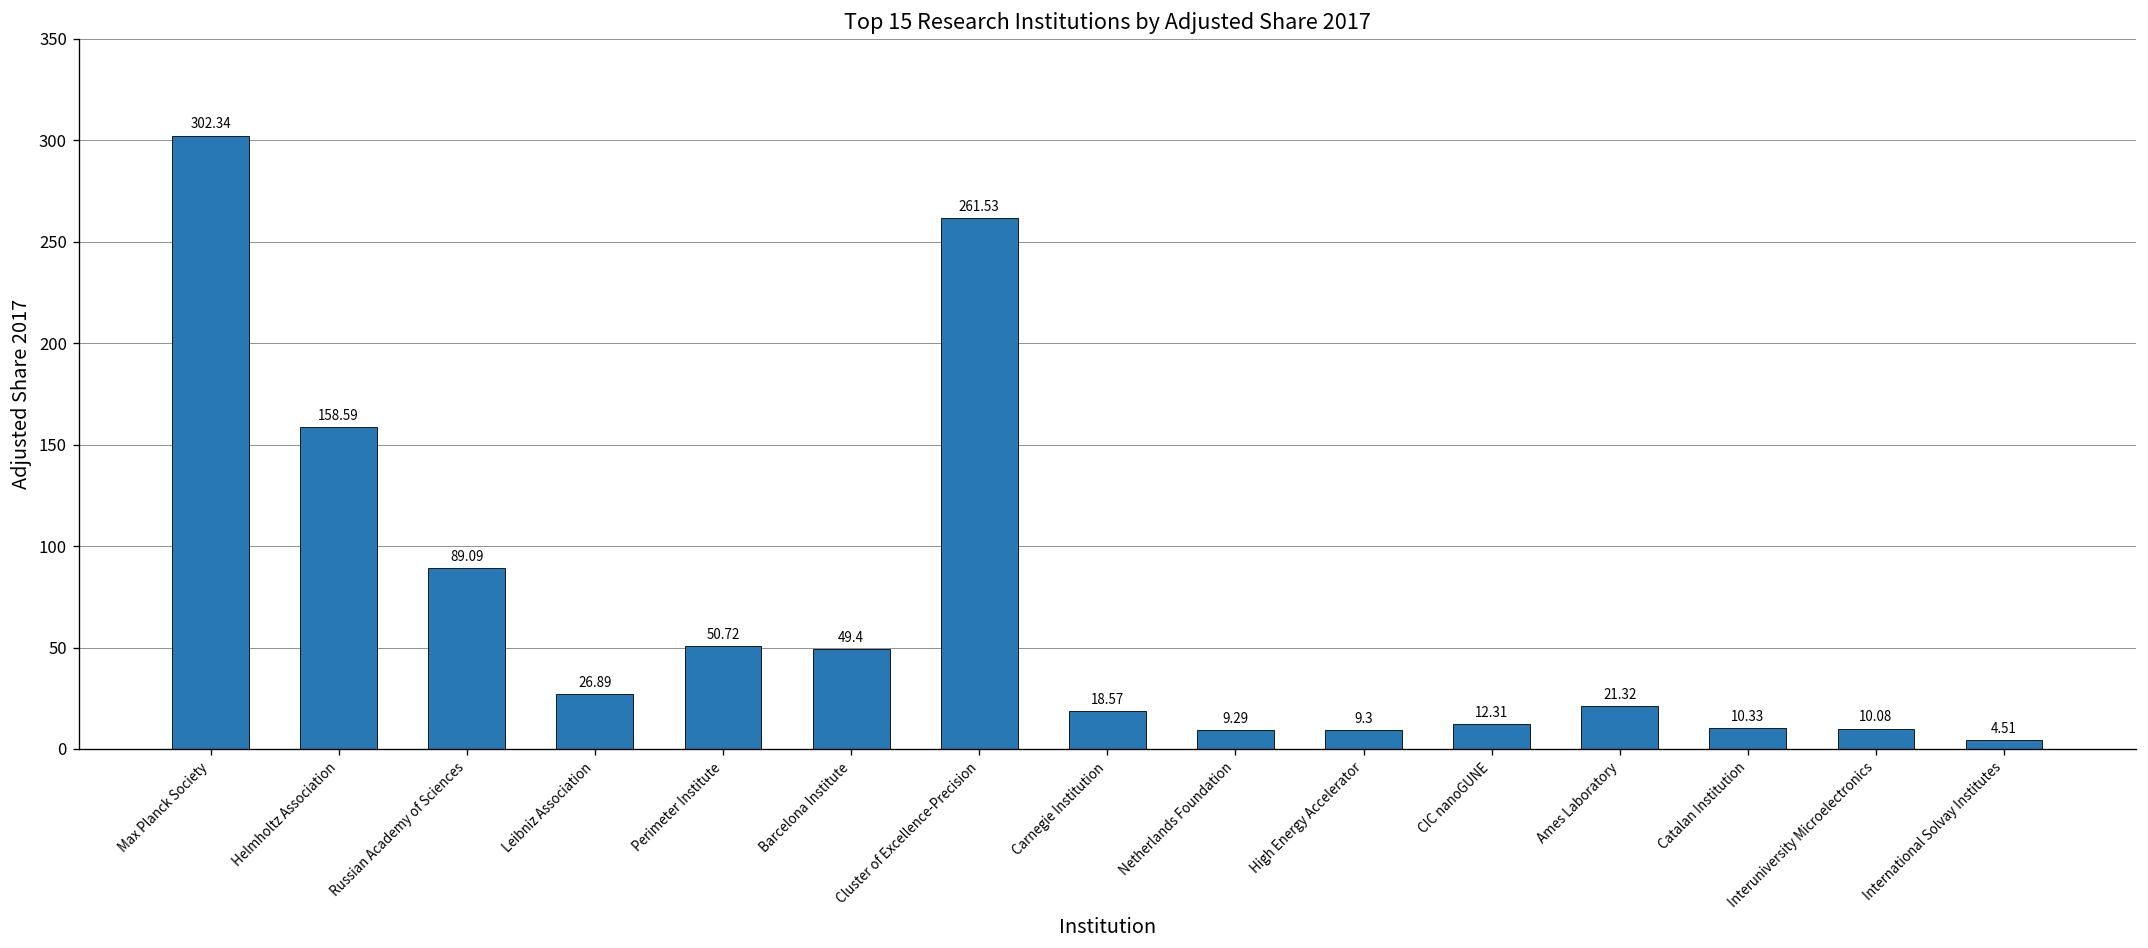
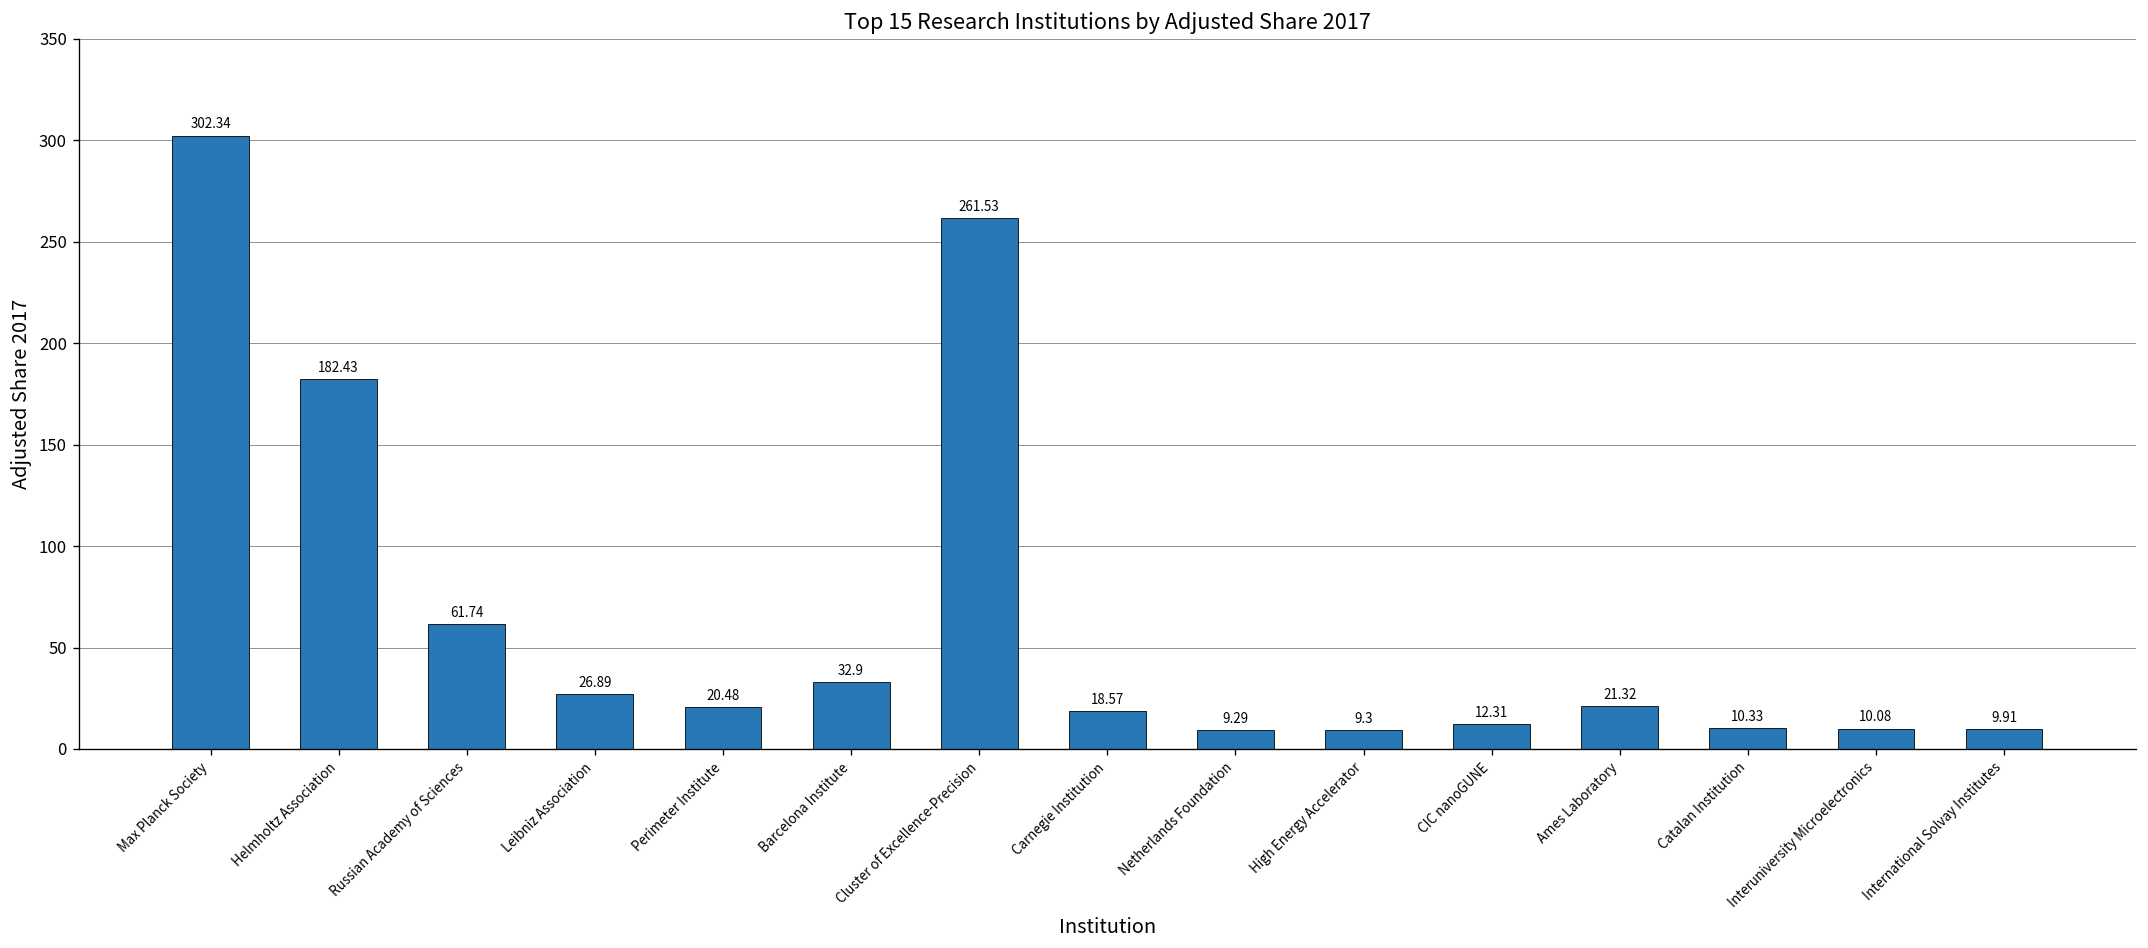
Helmholtz Association: 158.59 -> 182.43
Russian Academy of Sciences: 89.09 -> 61.74
Perimeter Institute: 50.72 -> 20.48
Barcelona Institute: 49.4 -> 32.9
International Solvay Institutes: 4.51 -> 9.91
